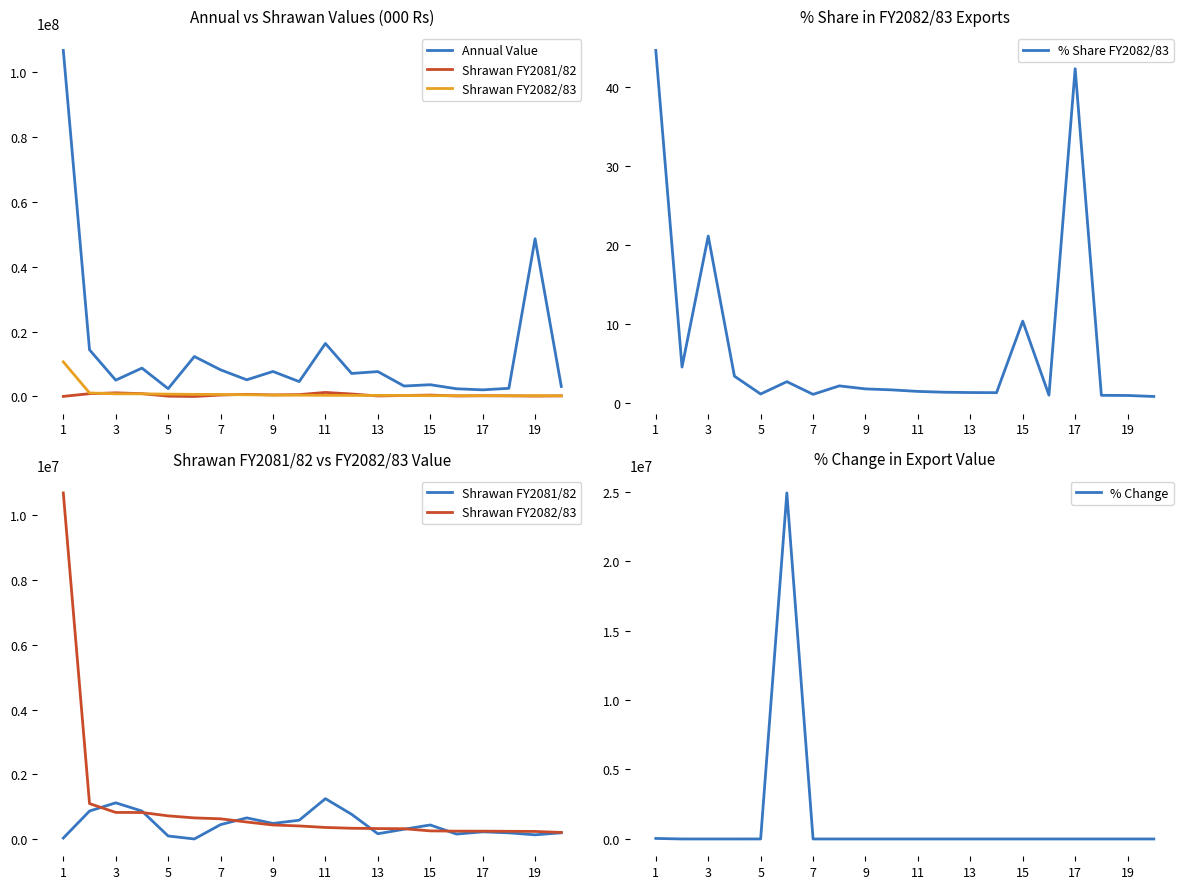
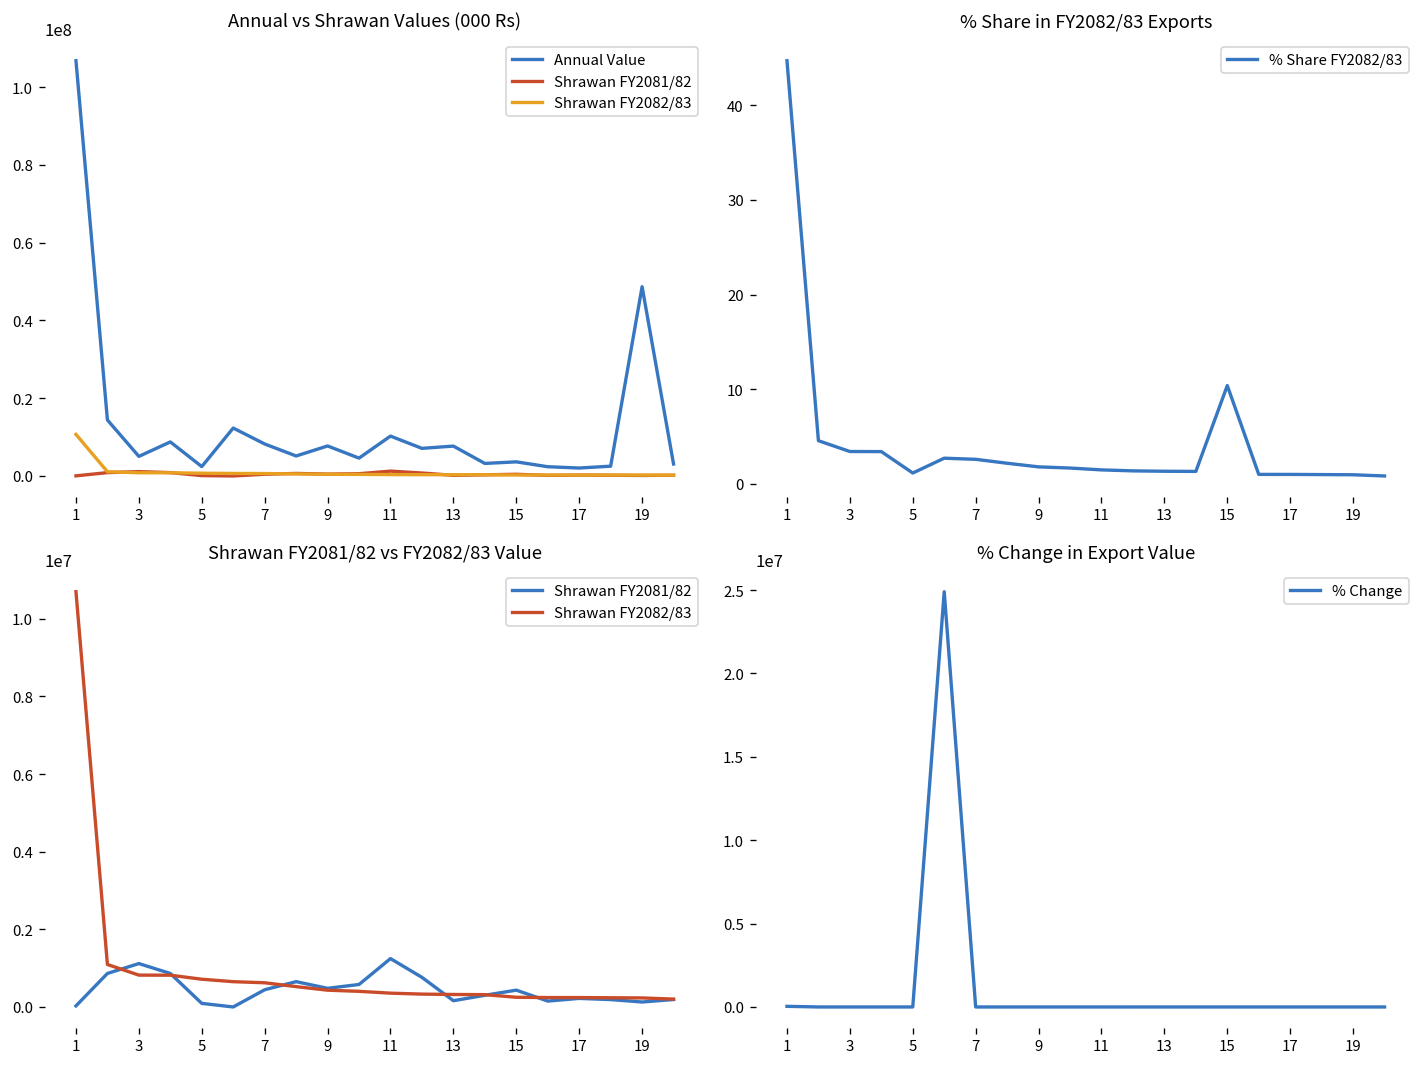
Annual vs Shrawan Values (000 Rs), Annual Value, 11: 16000000 -> 10000000
% Share in FY2082/83 Exports, 3: 21 -> 3
% Share in FY2082/83 Exports, 7: 1 -> 3
% Share in FY2082/83 Exports, 17: 42 -> 1
